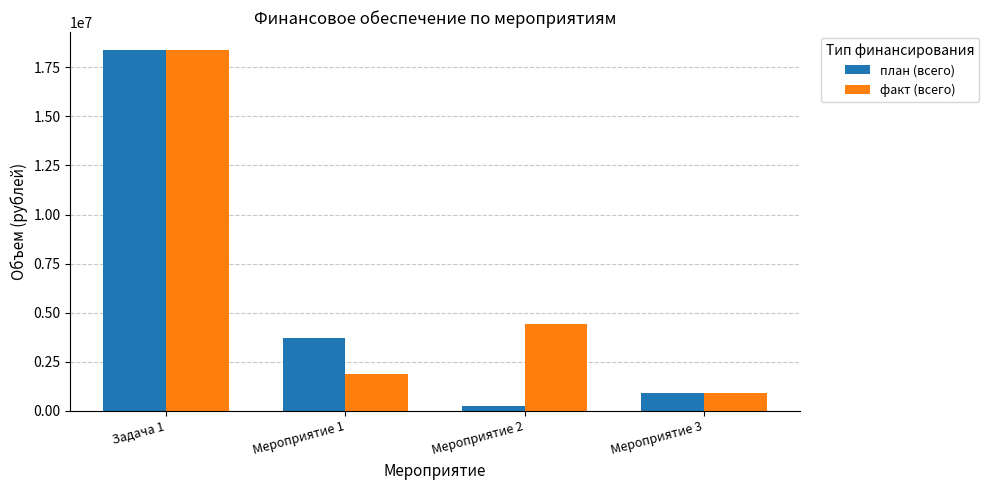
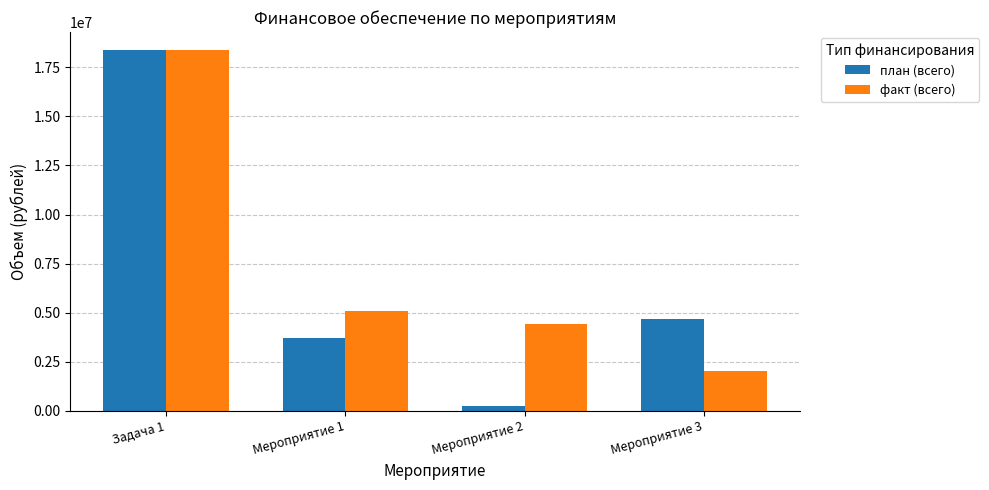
факт (всего), Мероприятие 1: 1900000 -> 5100000
план (всего), Мероприятие 3: 900000 -> 4700000
факт (всего), Мероприятие 3: 900000 -> 2000000
